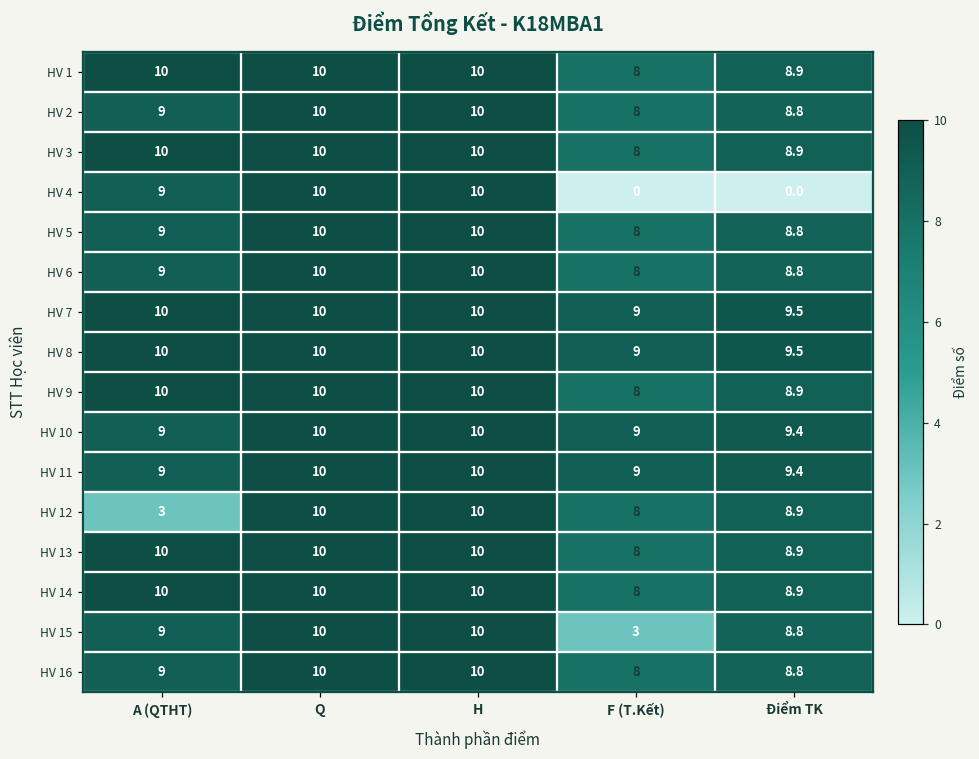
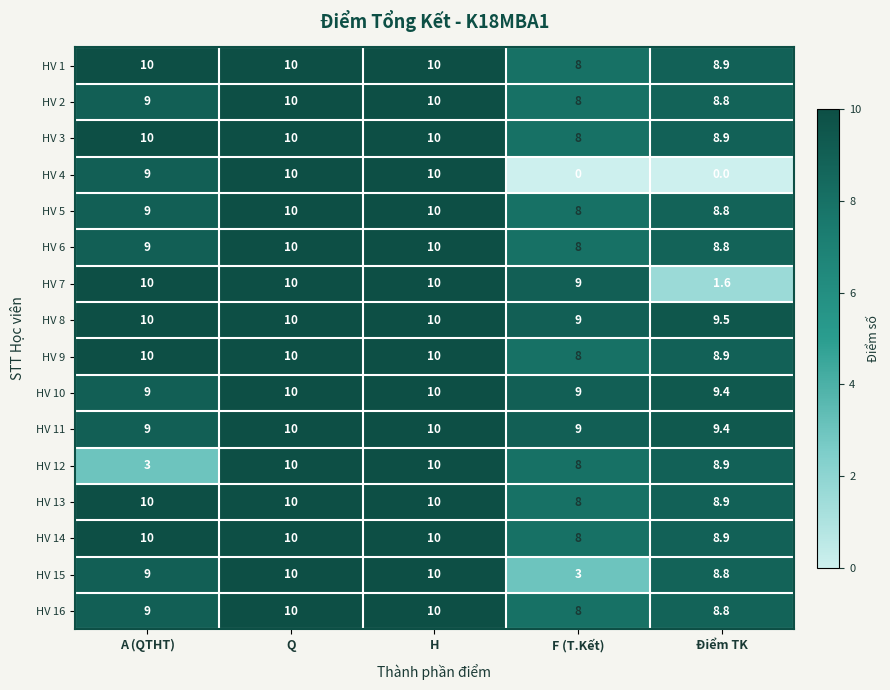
HV 7, Điểm TK: 9.5 -> 1.6
